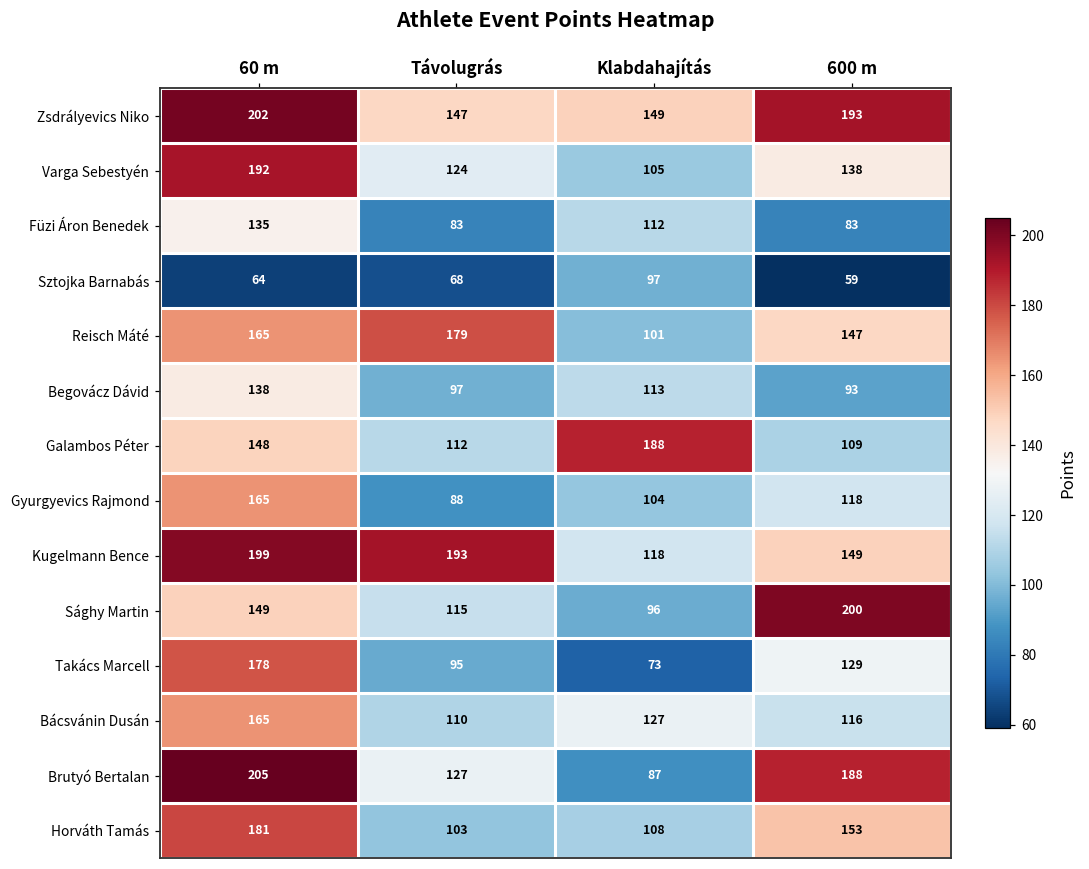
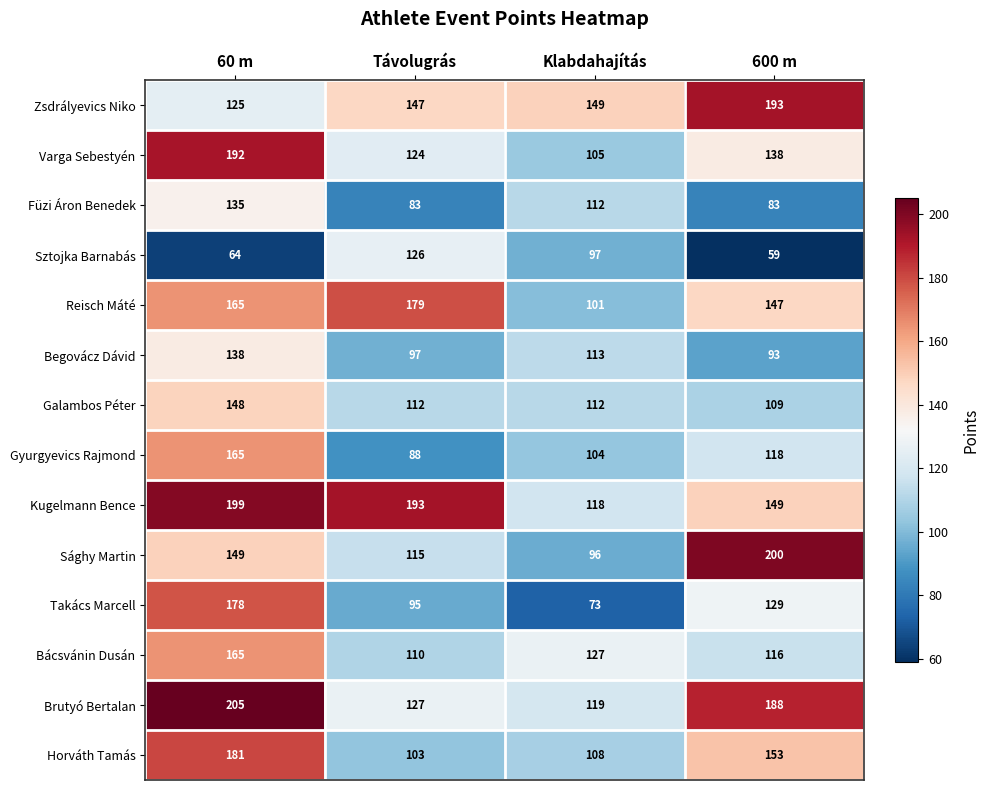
Zsdrályevics Niko, 60 m: 202 -> 125
Sztojka Barnabás, Távolugrás: 68 -> 126
Galambos Péter, Klabdahajítás: 188 -> 112
Brutyó Bertalan, Klabdahajítás: 87 -> 119
